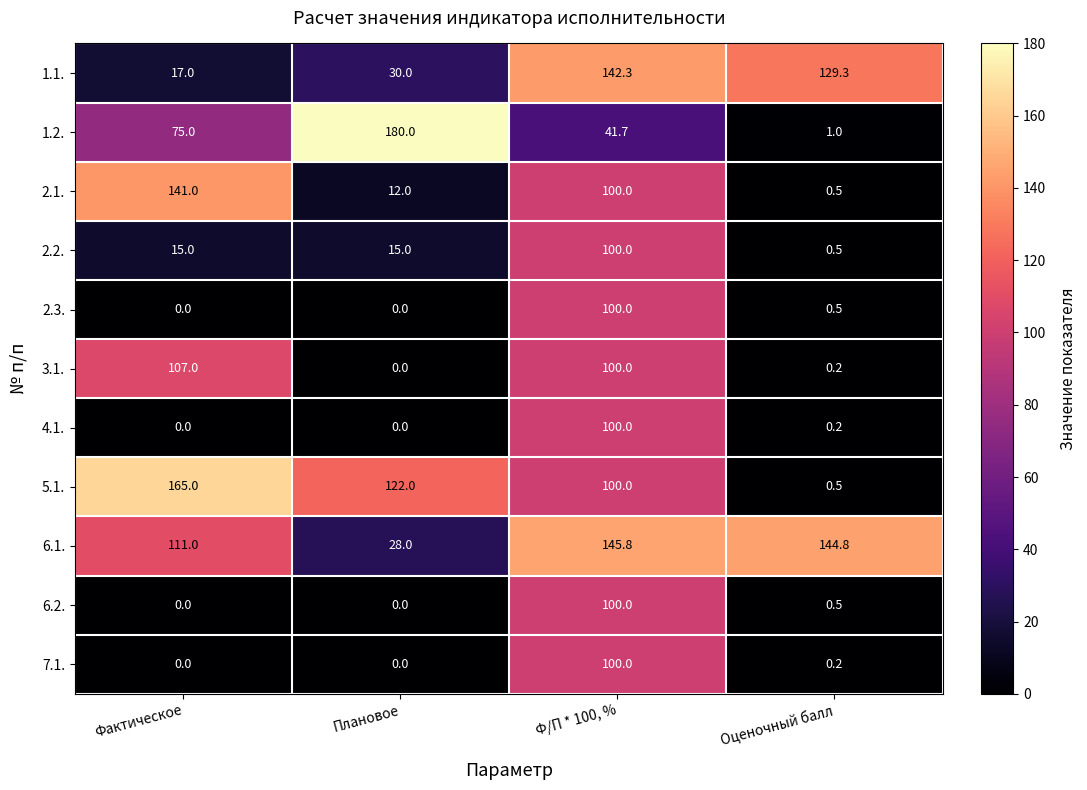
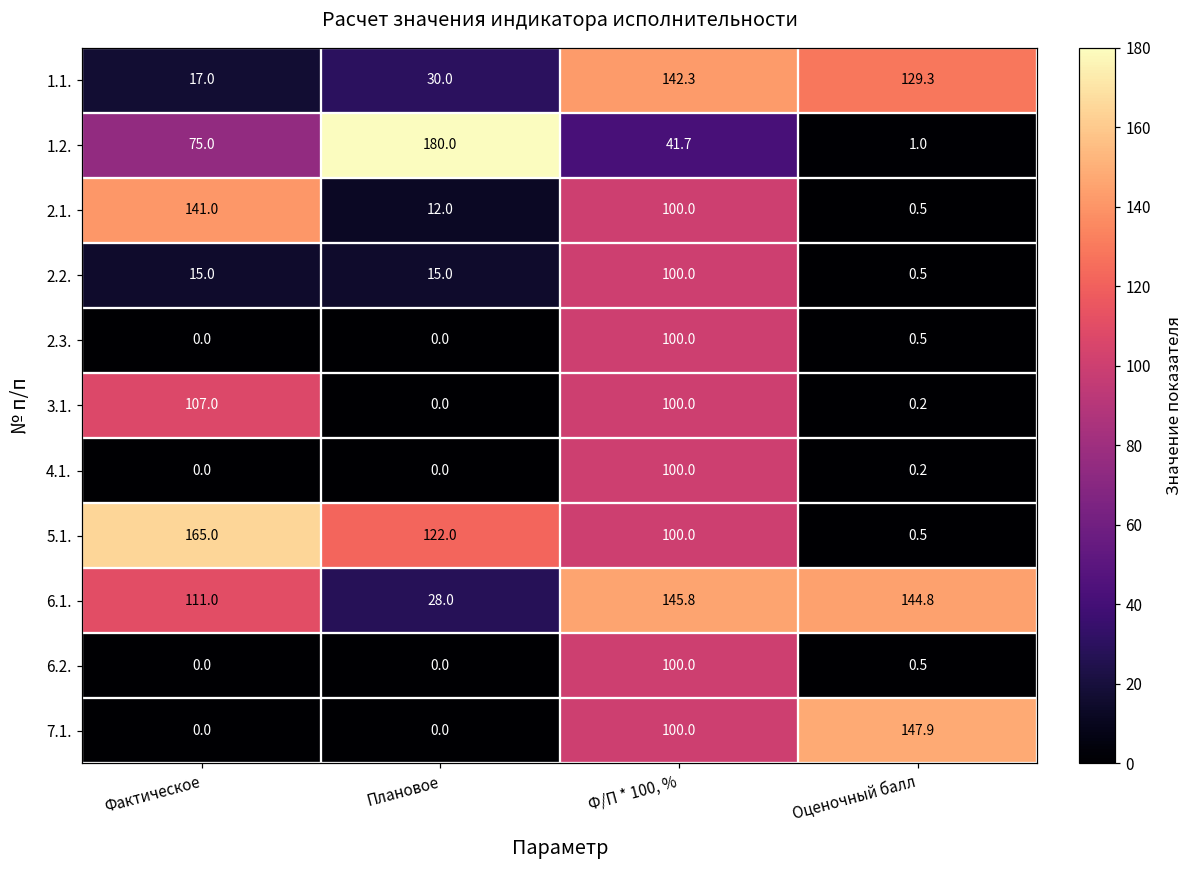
7.1., Оценочный балл: 0.2 -> 147.9
